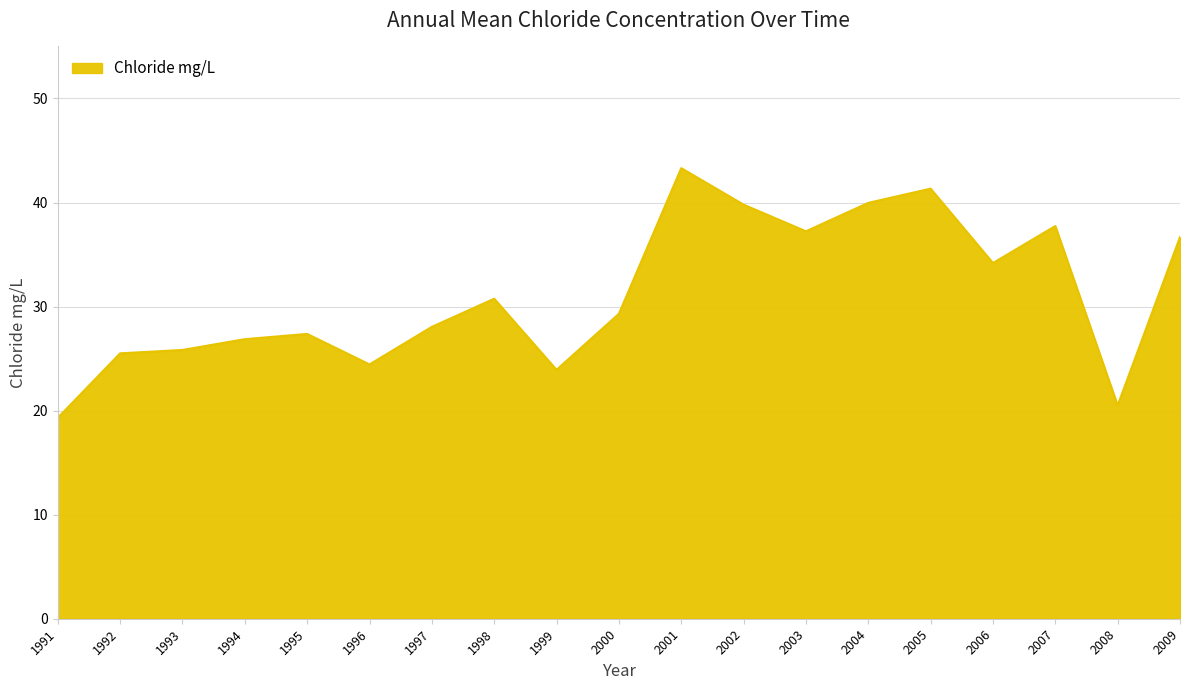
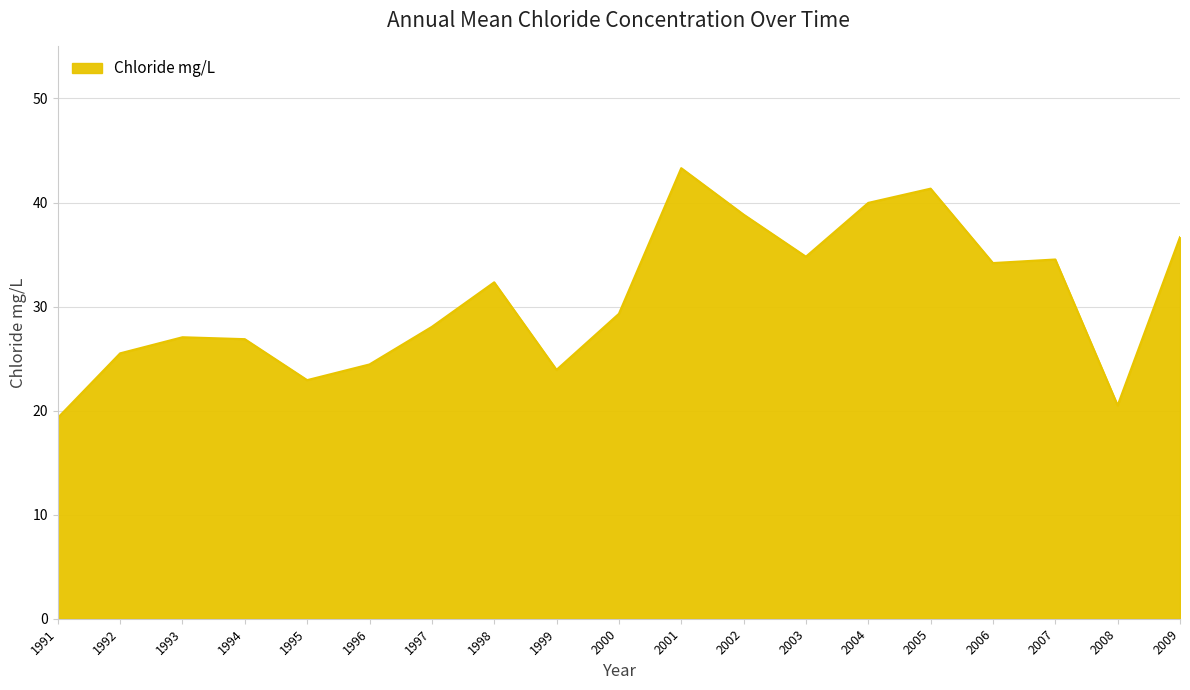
1993: 25.8 -> 27.1
1995: 27.4 -> 22.9
1998: 30.8 -> 32.3
2002: 39.8 -> 38.8
2003: 37.2 -> 34.8
2007: 37.7 -> 34.5
